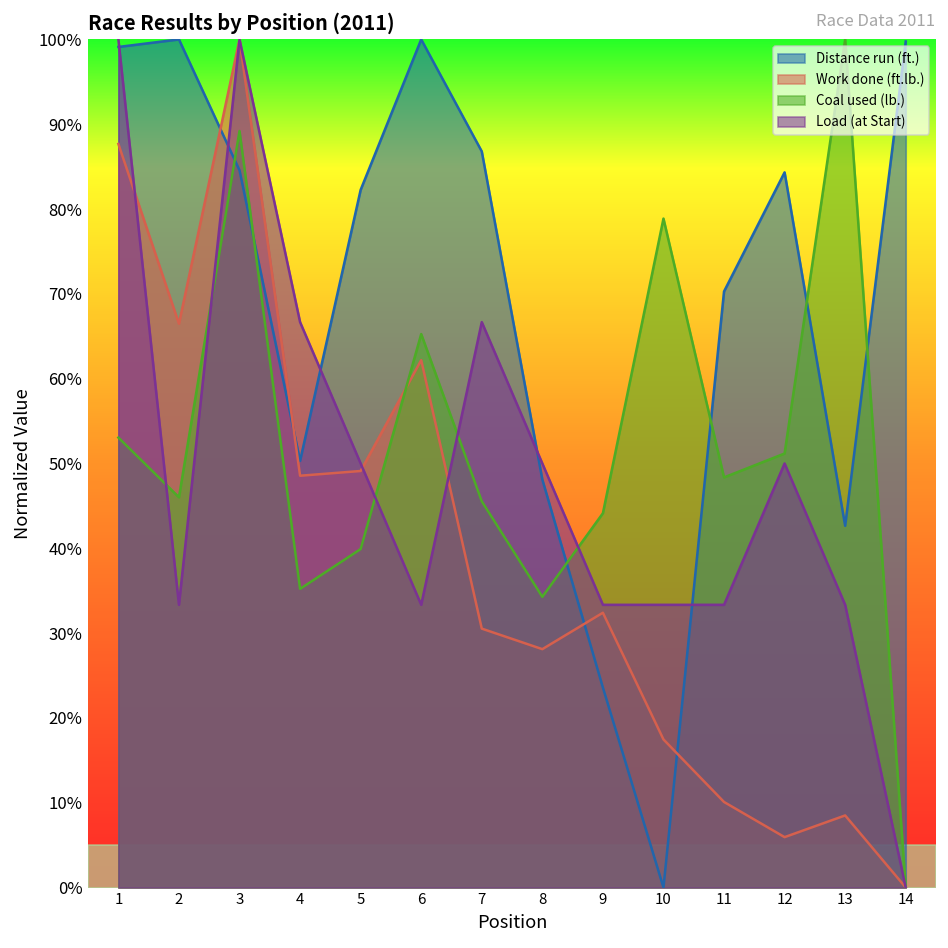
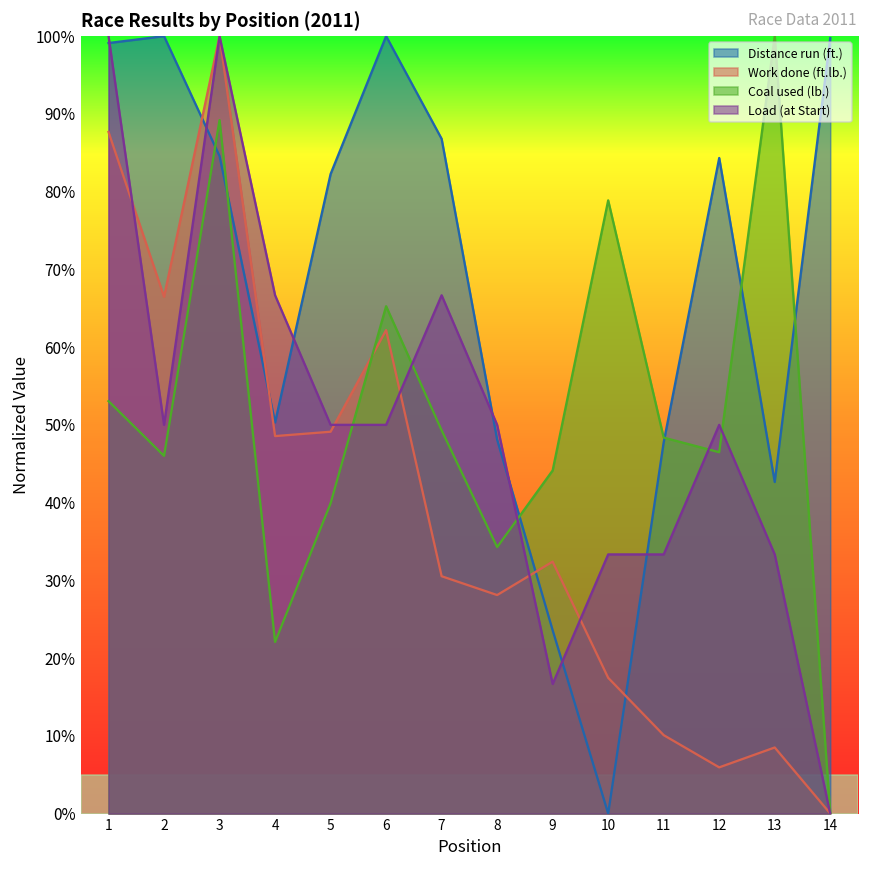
Load (at Start), 2: 33% -> 50%
Coal used (lb.), 4: 35% -> 22%
Load (at Start), 6: 33% -> 50%
Coal used (lb.), 7: 46% -> 49%
Load (at Start), 9: 33% -> 17%
Distance run (ft.), 11: 70% -> 48%
Coal used (lb.), 12: 51% -> 46%
